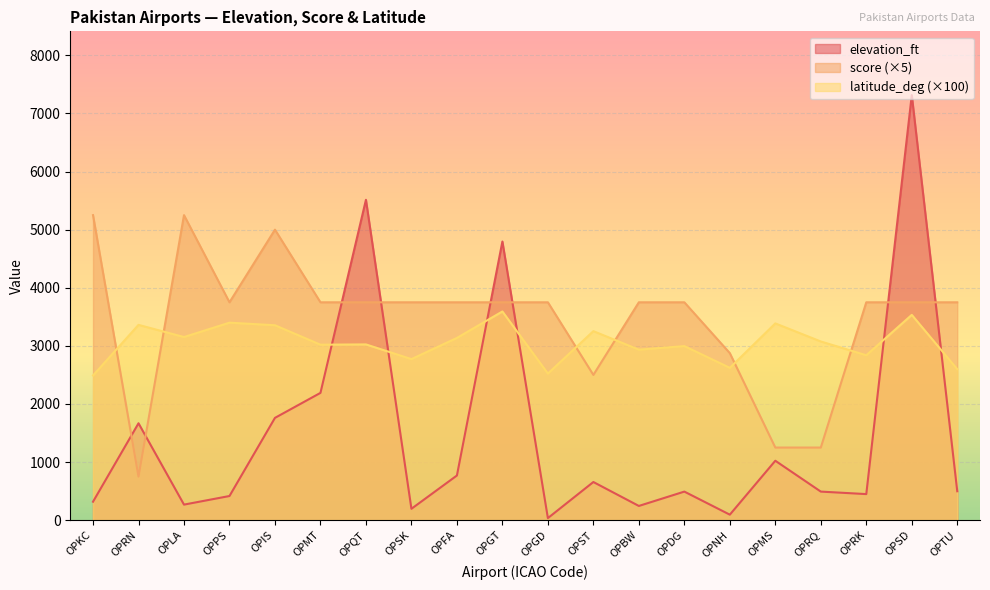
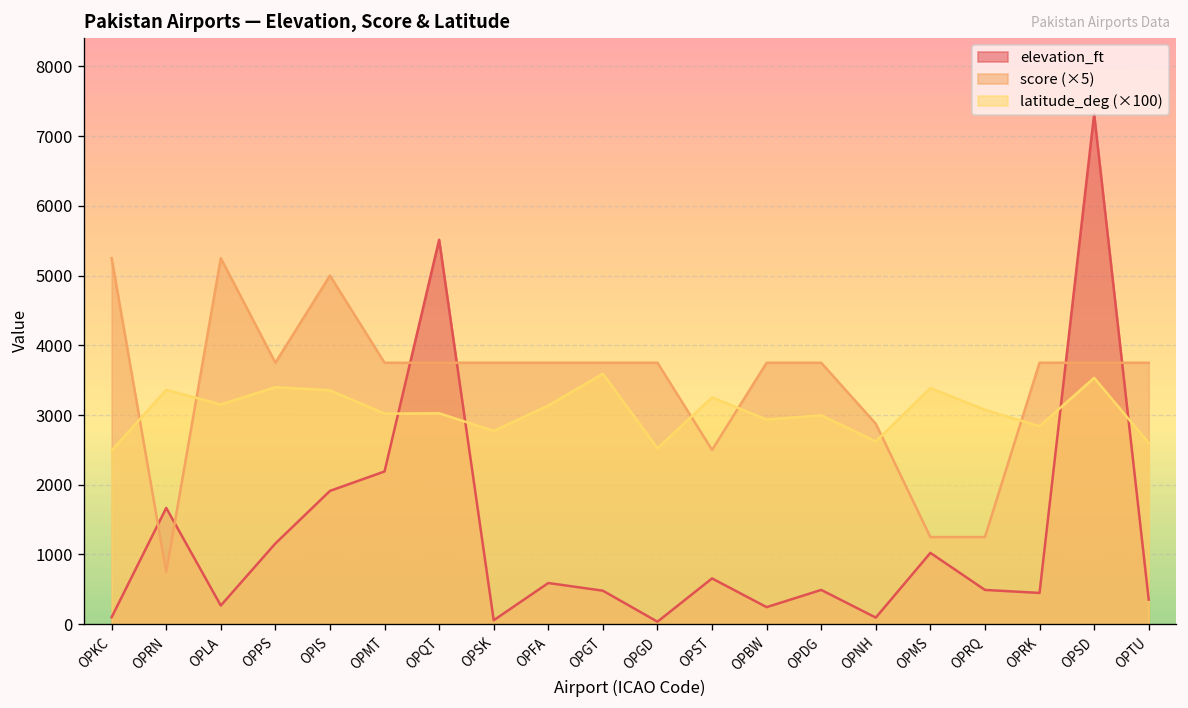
elevation_ft, OPKC: 300 -> 100
elevation_ft, OPPS: 400 -> 1200
elevation_ft, OPIS: 1800 -> 1900
elevation_ft, OPSK: 200 -> 100
elevation_ft, OPFA: 800 -> 600
elevation_ft, OPGT: 4800 -> 500
elevation_ft, OPTU: 500 -> 400
